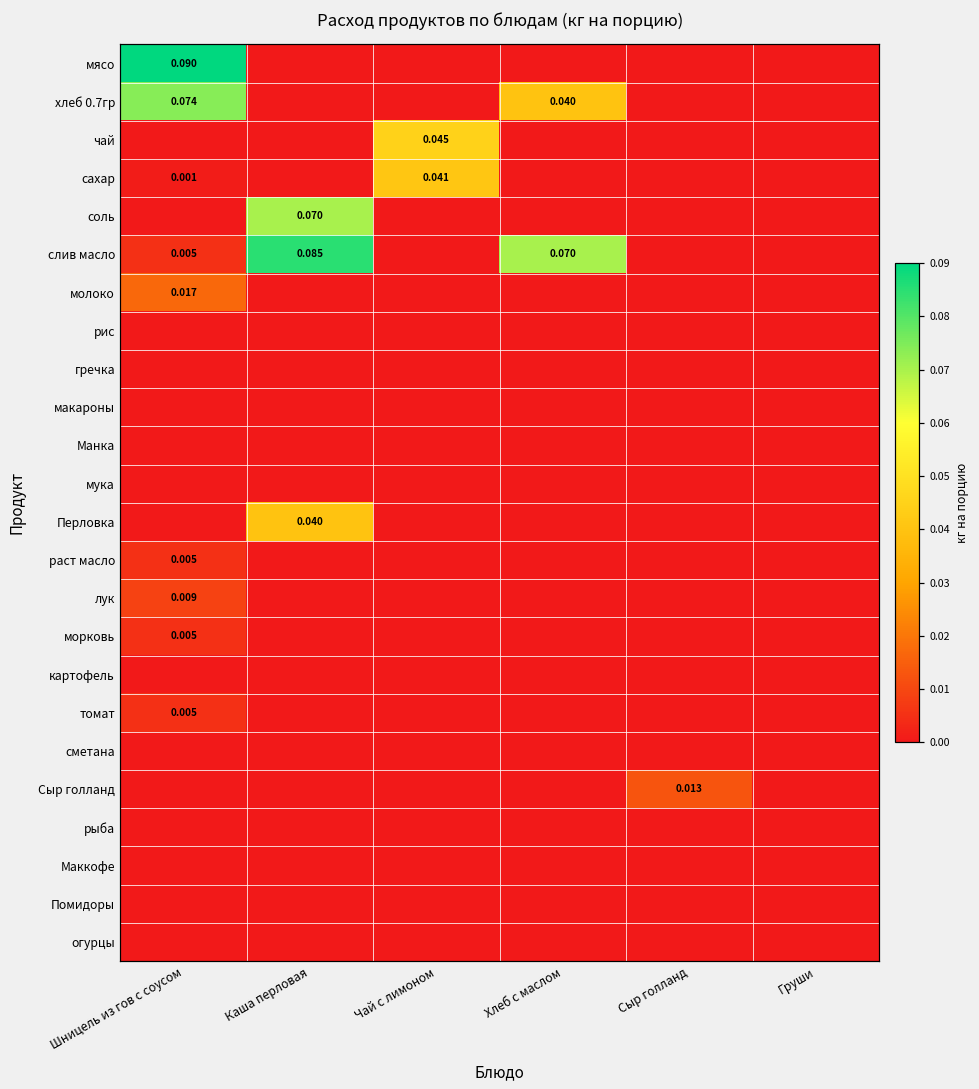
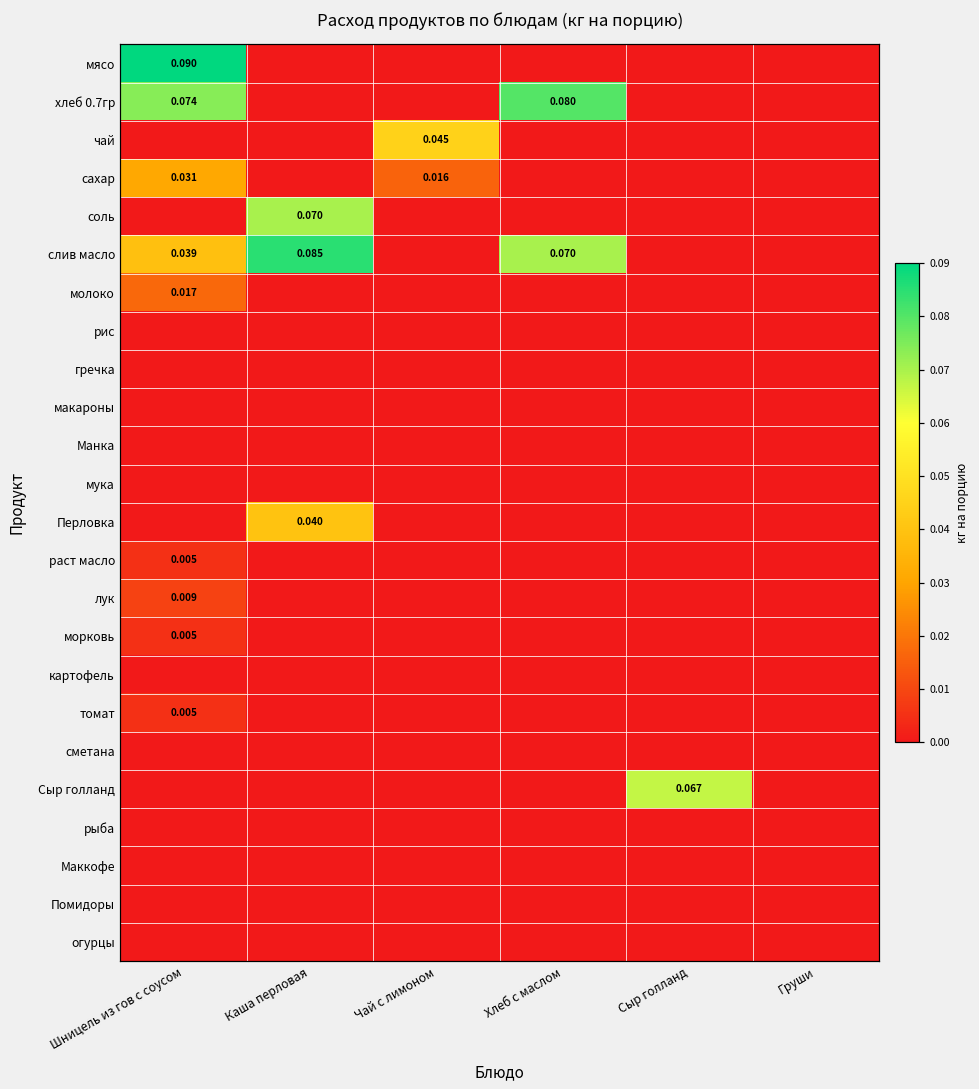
хлеб 0.7гр, Хлеб с маслом: 0.040 -> 0.080
сахар, Шницель из гов с соусом: 0.001 -> 0.031
сахар, Чай с лимоном: 0.041 -> 0.016
слив масло, Шницель из гов с соусом: 0.005 -> 0.039
Сыр голланд, Сыр голланд: 0.013 -> 0.067
